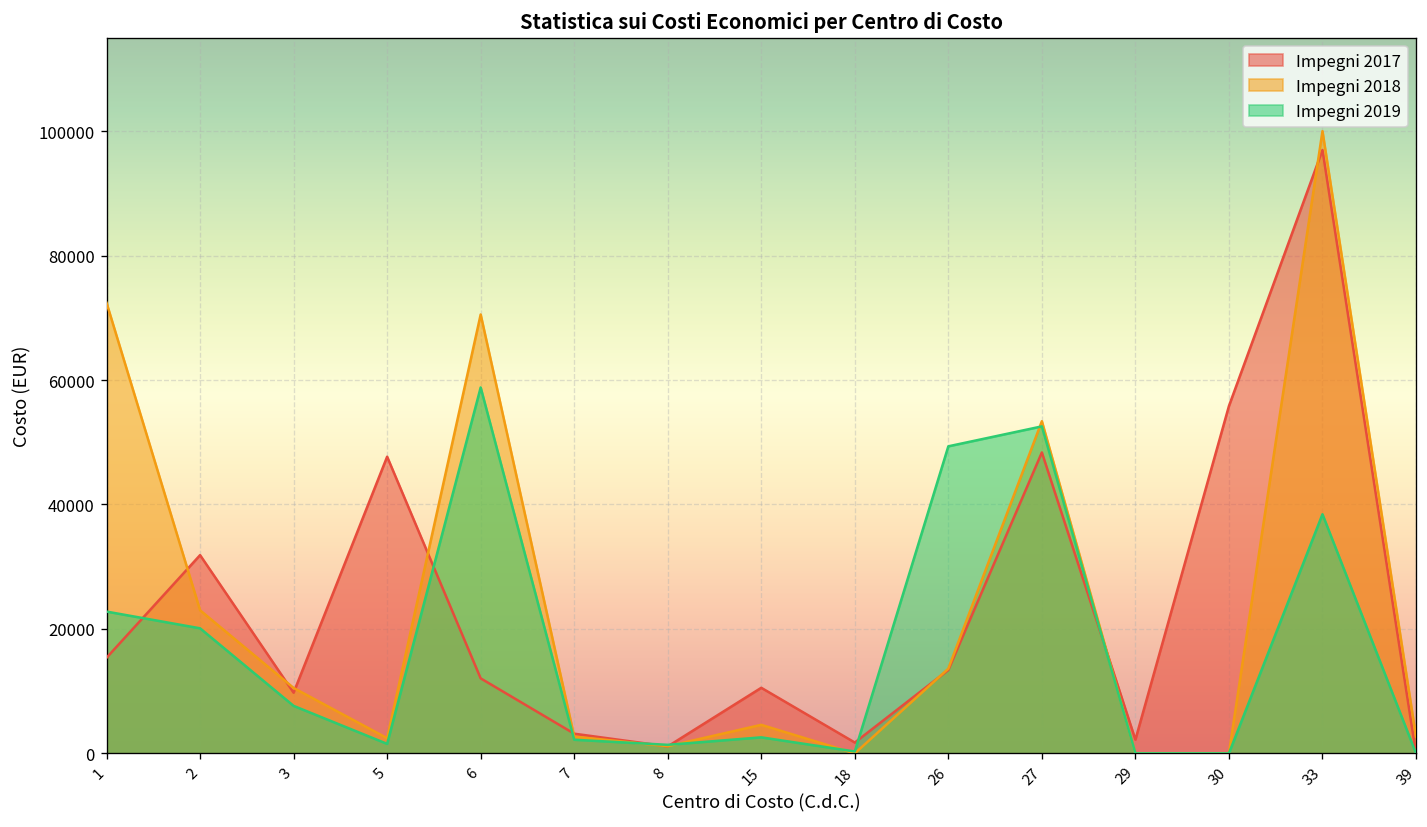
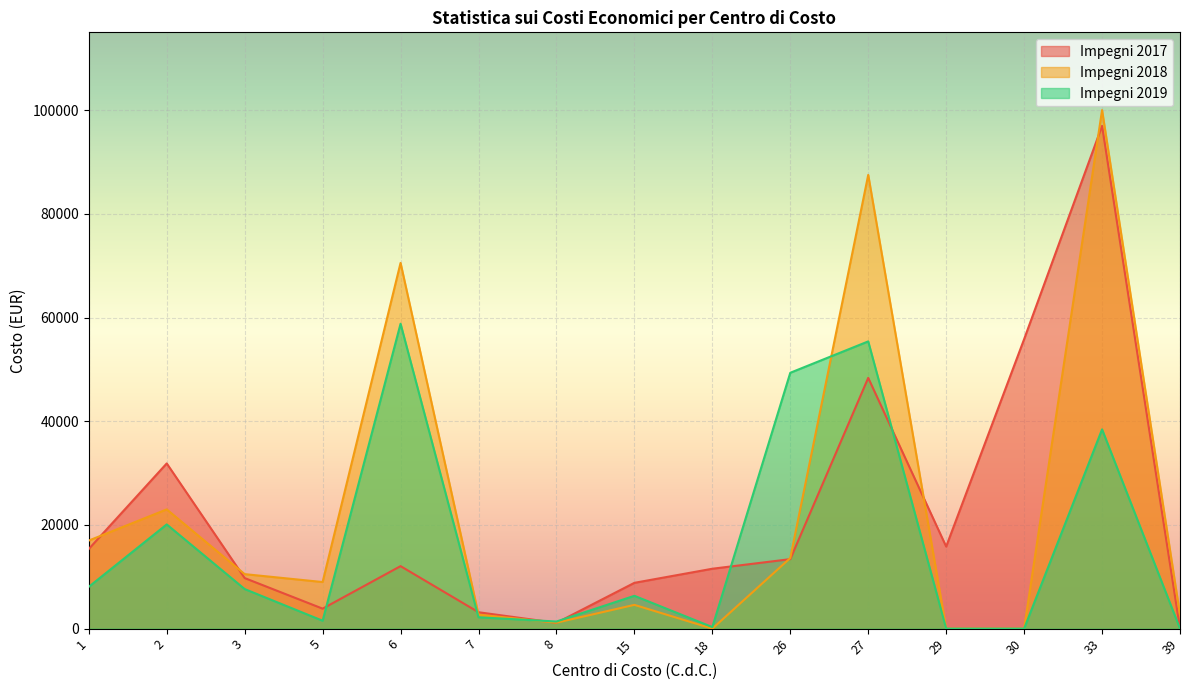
Impegni 2018, 1: 72000 -> 17000
Impegni 2019, 1: 23000 -> 8000
Impegni 2017, 5: 48000 -> 4000
Impegni 2018, 5: 2000 -> 9000
Impegni 2017, 15: 11000 -> 9000
Impegni 2019, 15: 3000 -> 6000
Impegni 2017, 18: 2000 -> 12000
Impegni 2018, 27: 53000 -> 88000
Impegni 2019, 27: 53000 -> 55000
Impegni 2017, 29: 2000 -> 16000
